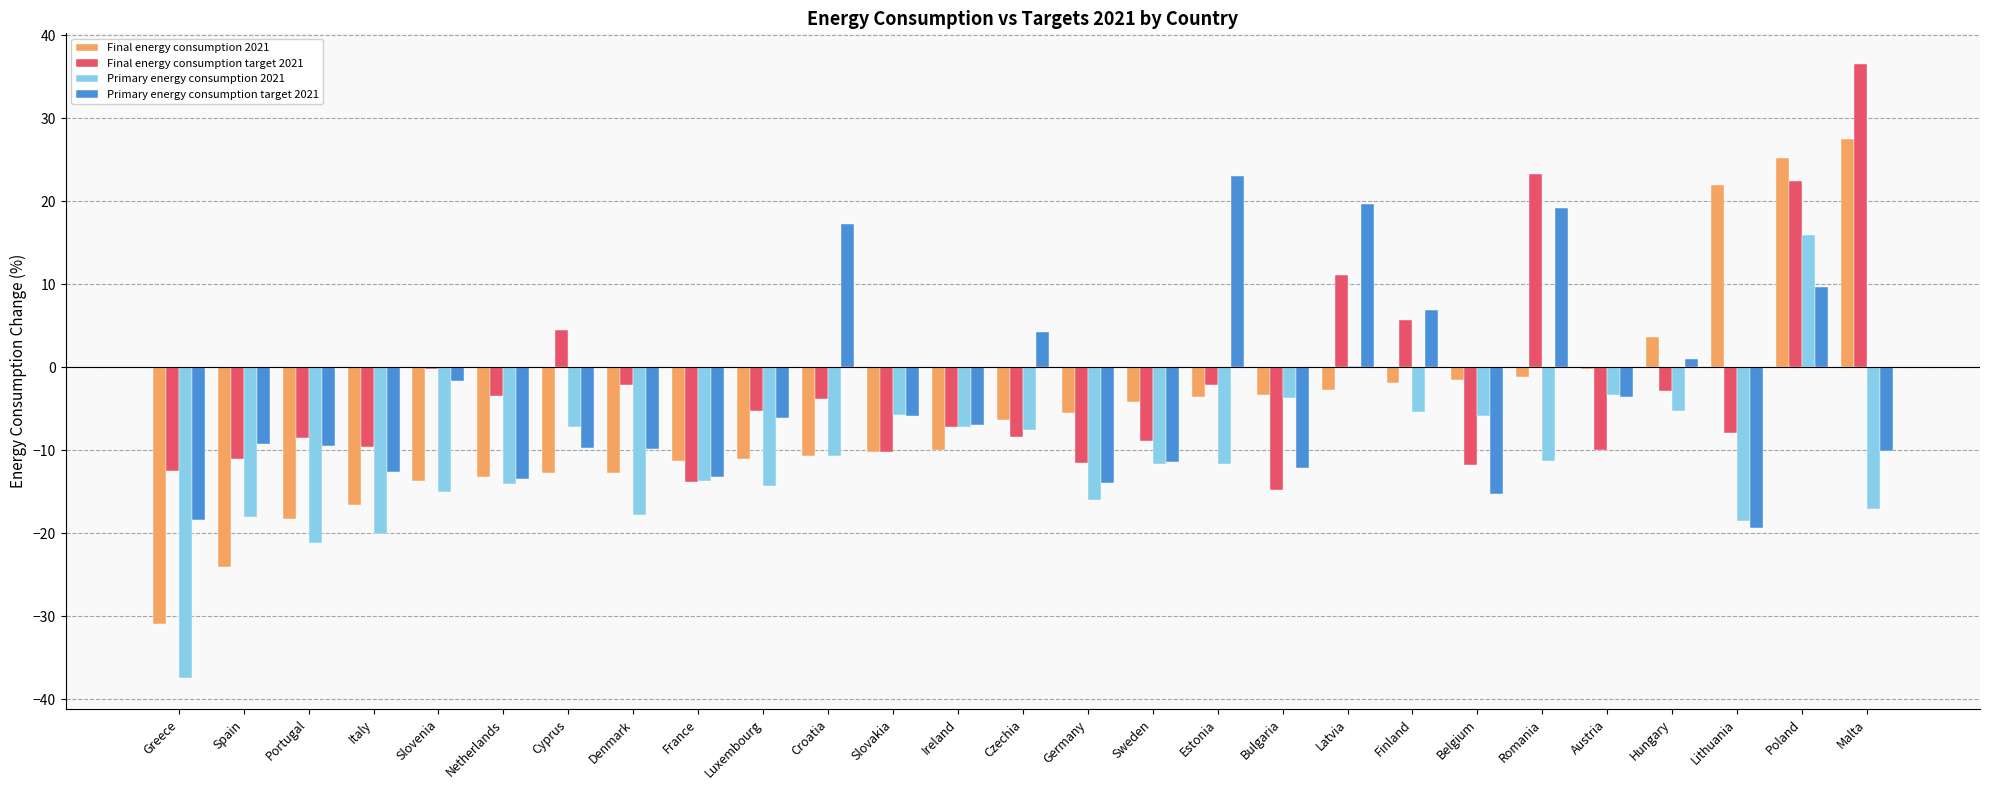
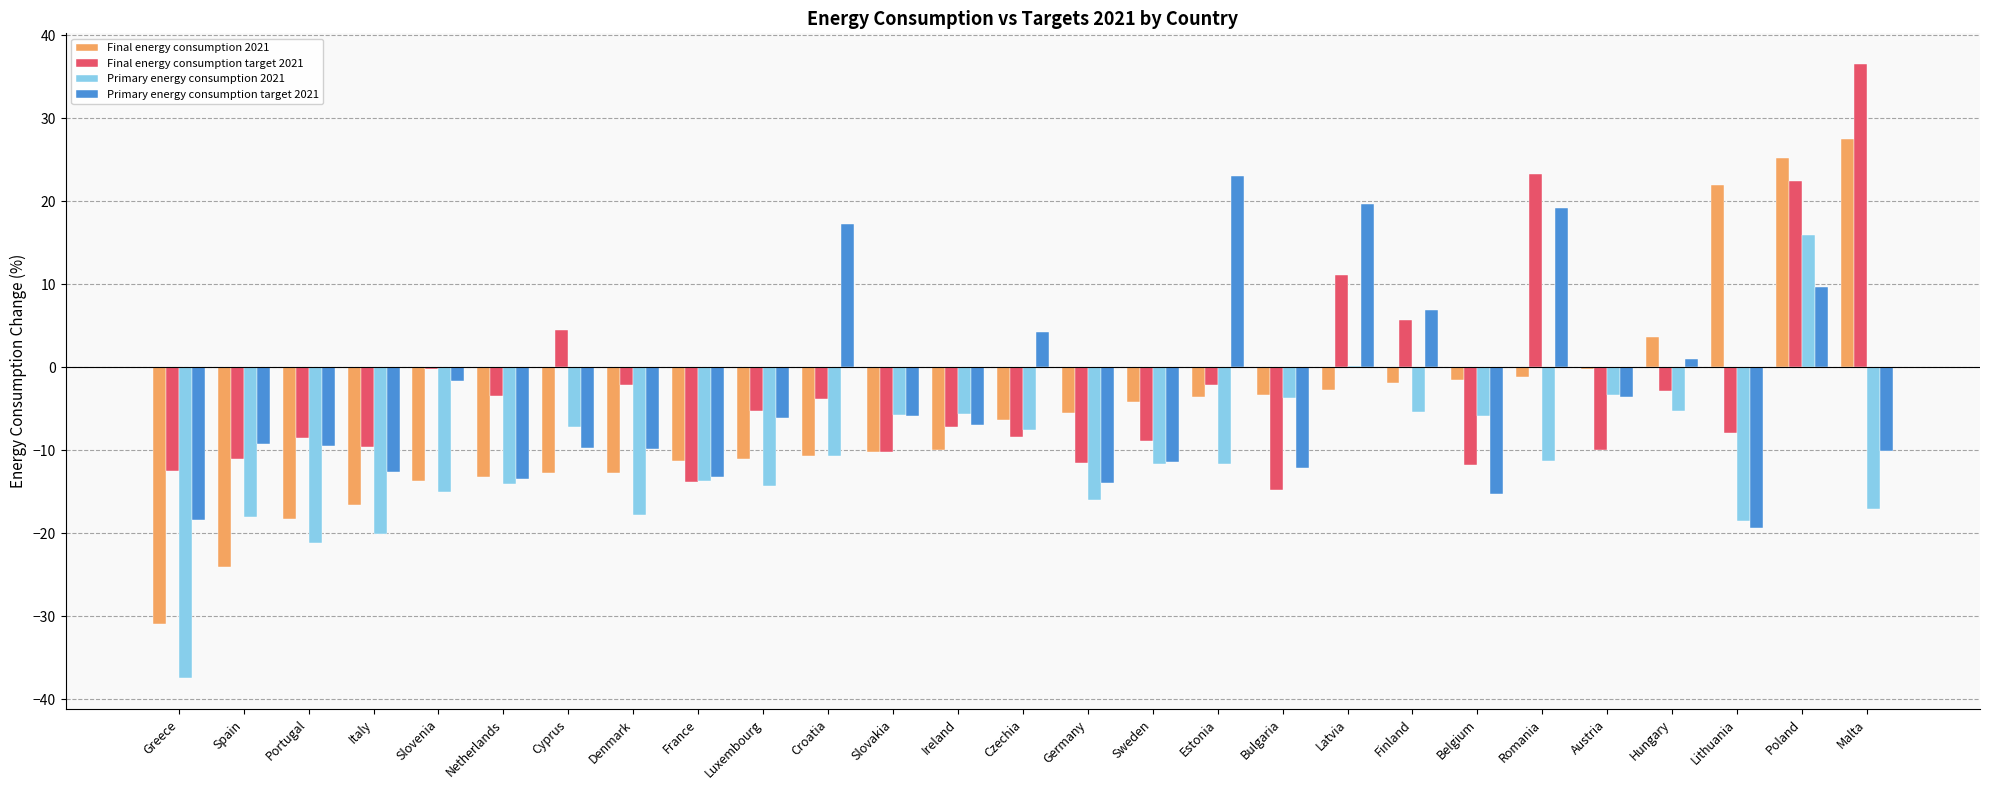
Primary energy consumption 2021, Ireland: -7 -> -6
